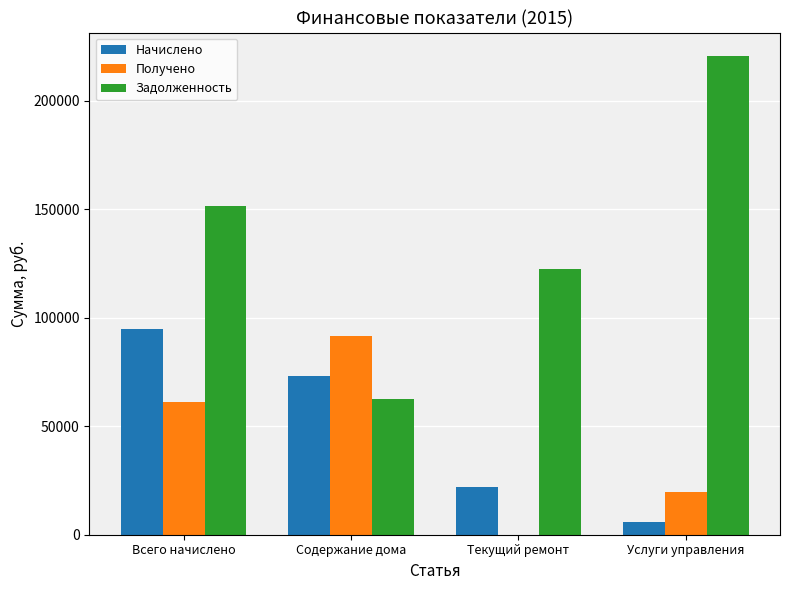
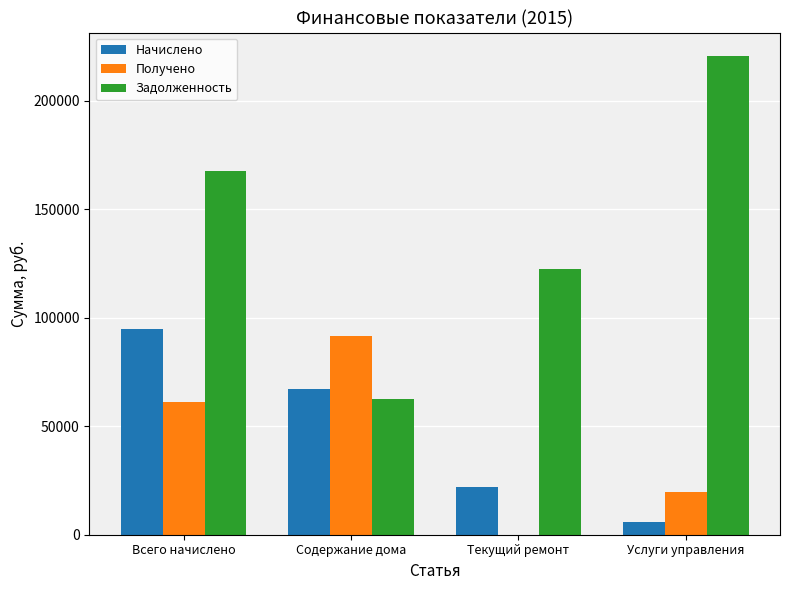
Задолженность, Всего начислено: 152000 -> 168000
Начислено, Содержание дома: 73000 -> 67000
